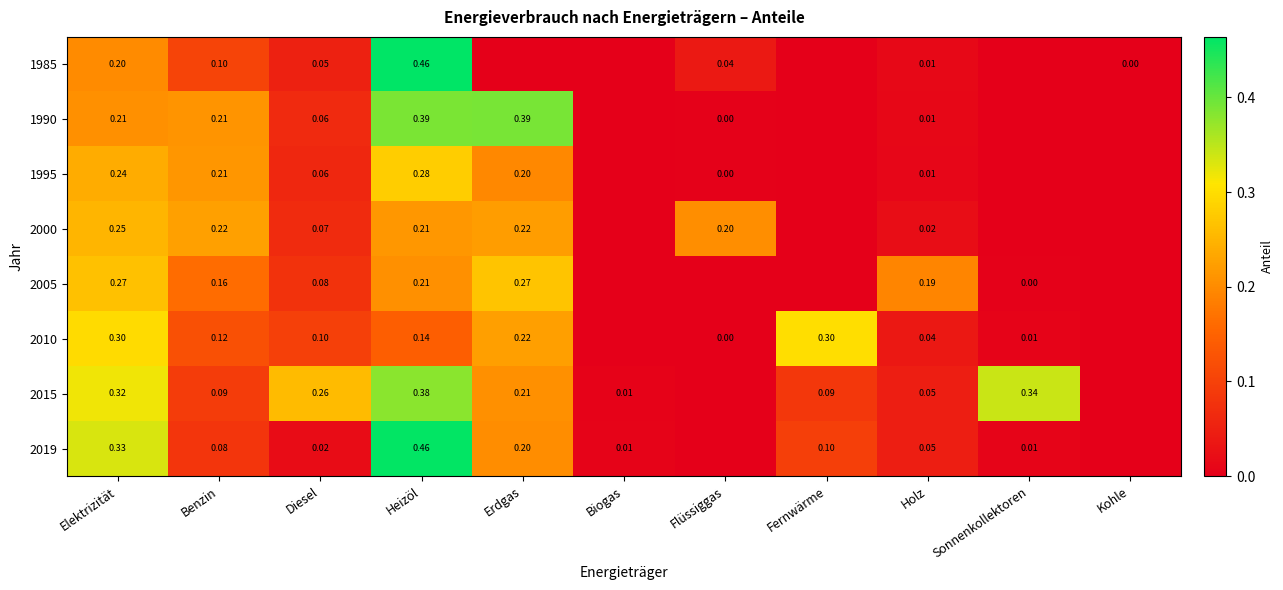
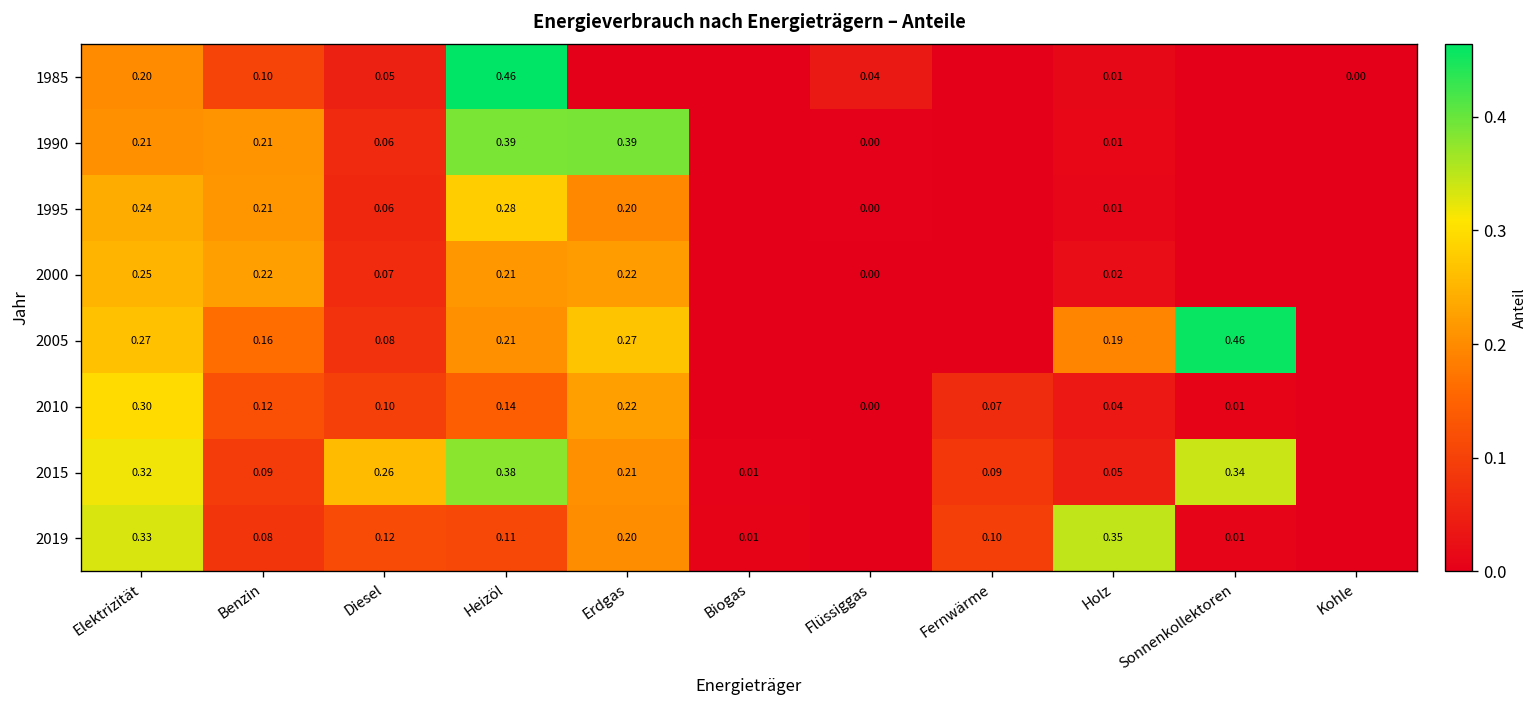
2000, Flüssiggas: 0.20 -> 0.00
2005, Sonnenkollektoren: 0.00 -> 0.46
2010, Fernwärme: 0.30 -> 0.07
2019, Diesel: 0.02 -> 0.12
2019, Heizöl: 0.46 -> 0.11
2019, Holz: 0.05 -> 0.35
